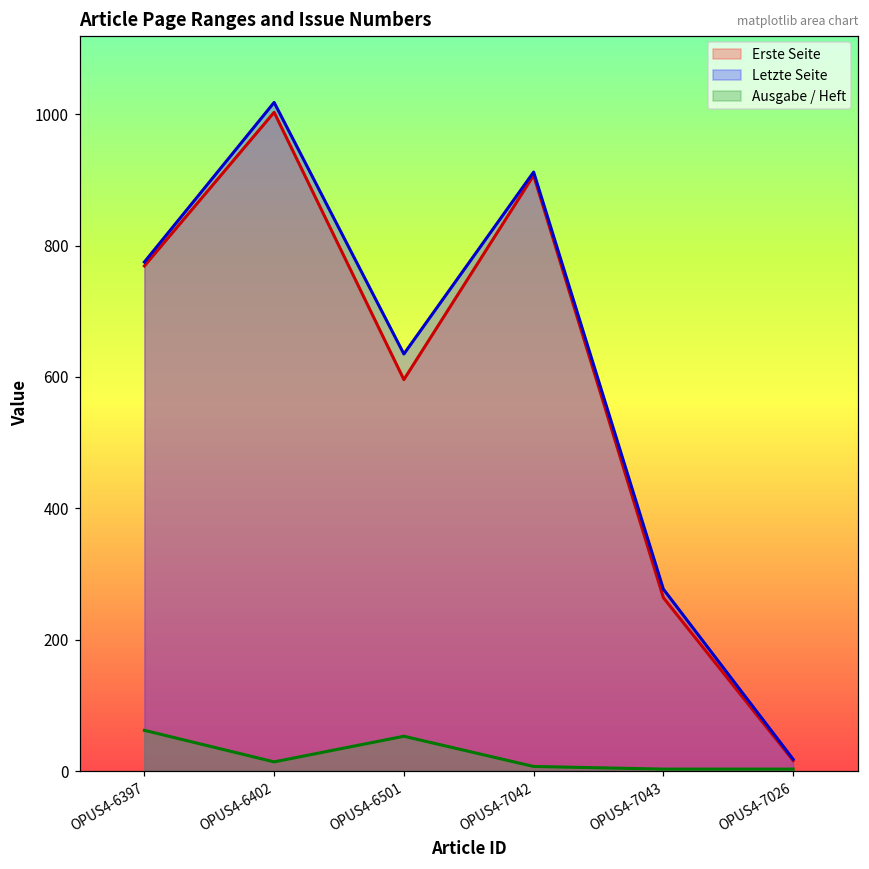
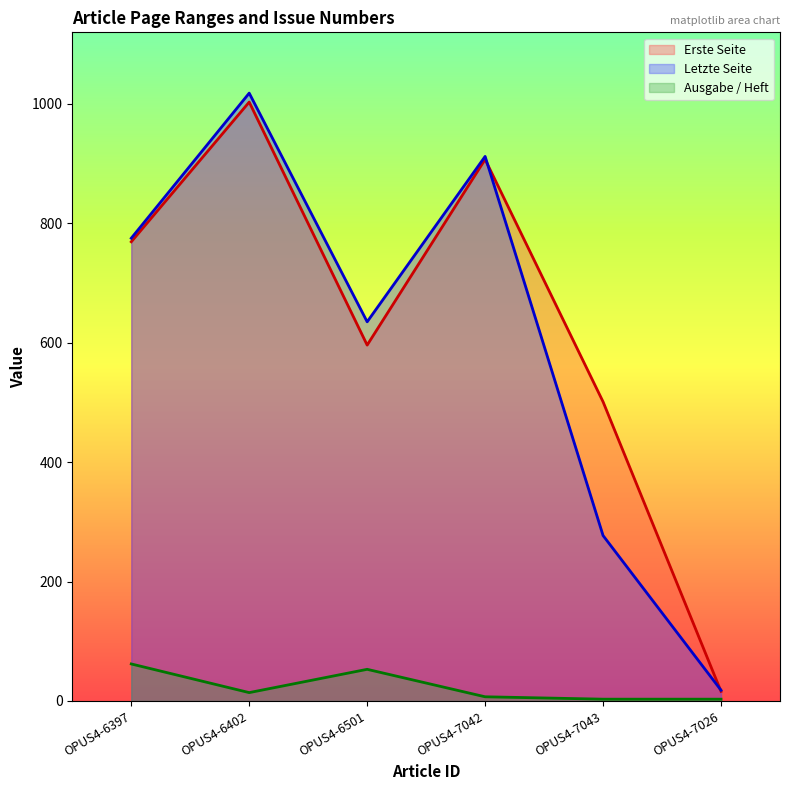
Erste Seite, OPUS4-7043: 260 -> 500
